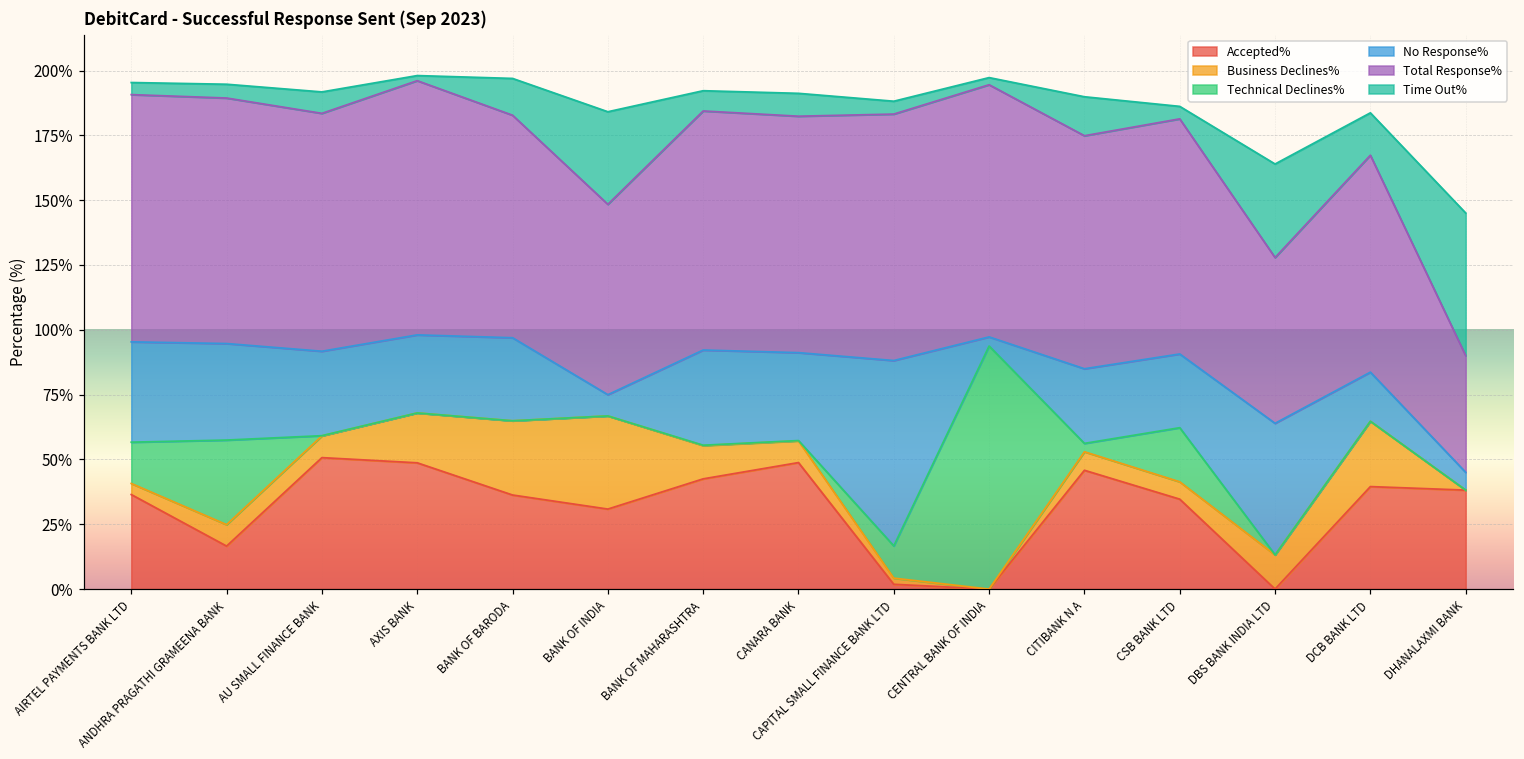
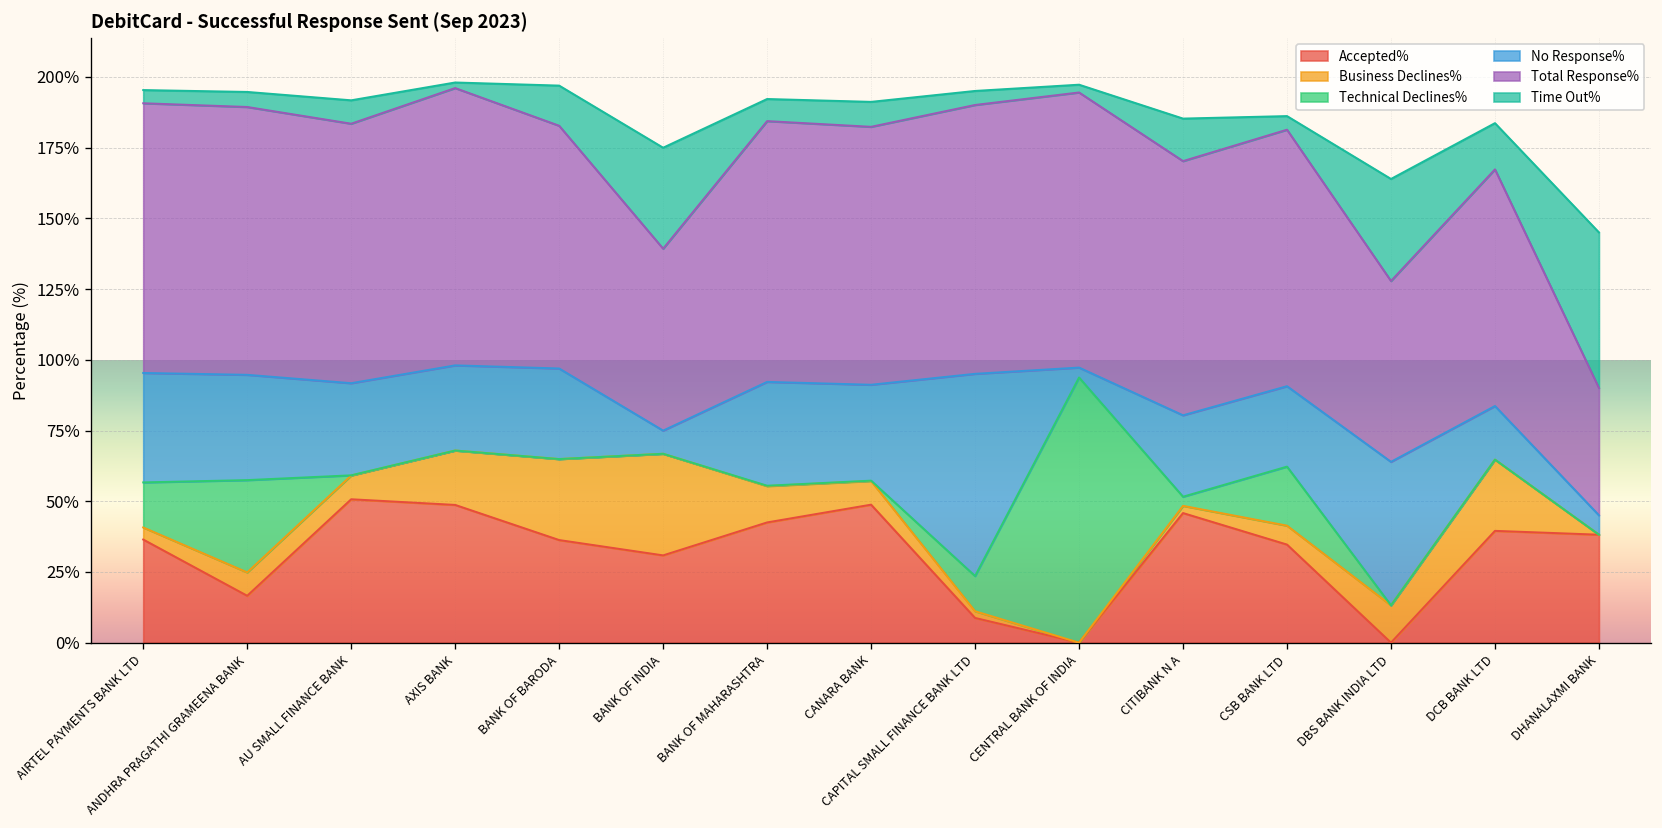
Total Response%, BANK OF INDIA: 73% -> 64%
Accepted%, CAPITAL SMALL FINANCE BANK LTD: 2% -> 9%
Business Declines%, CITIBANK N A: 7% -> 3%
